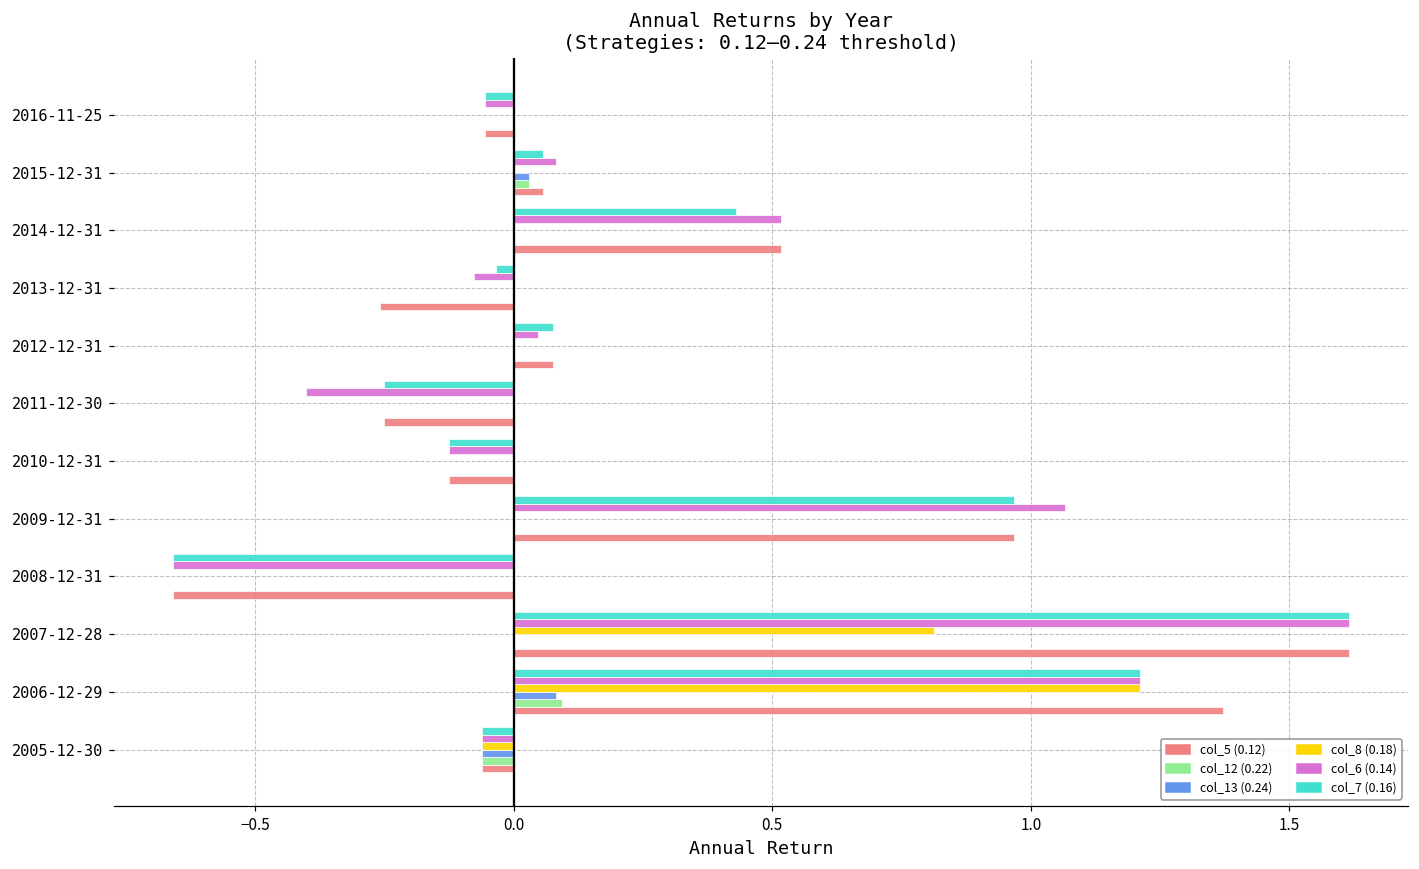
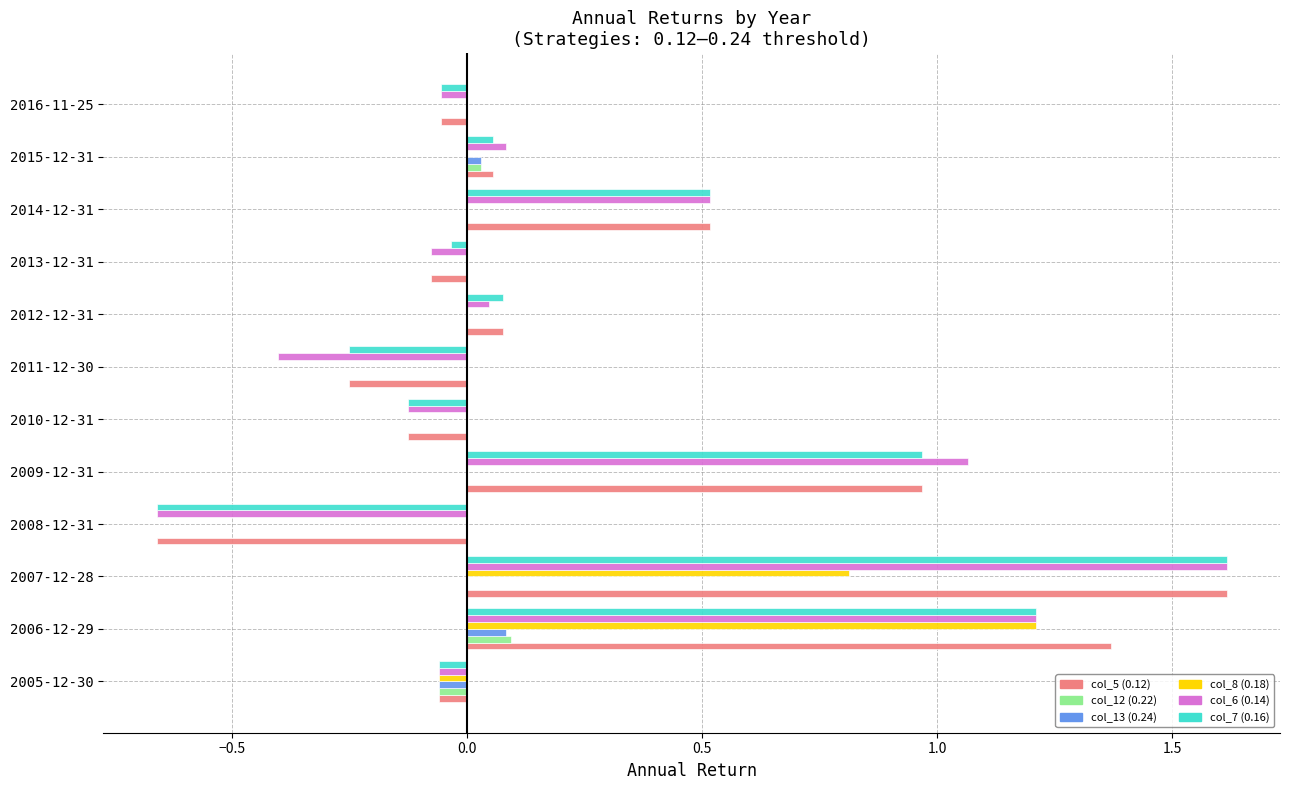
col_7 (0.16), 2014-12-31: 0.43 -> 0.52
col_5 (0.12), 2013-12-31: -0.26 -> -0.08
